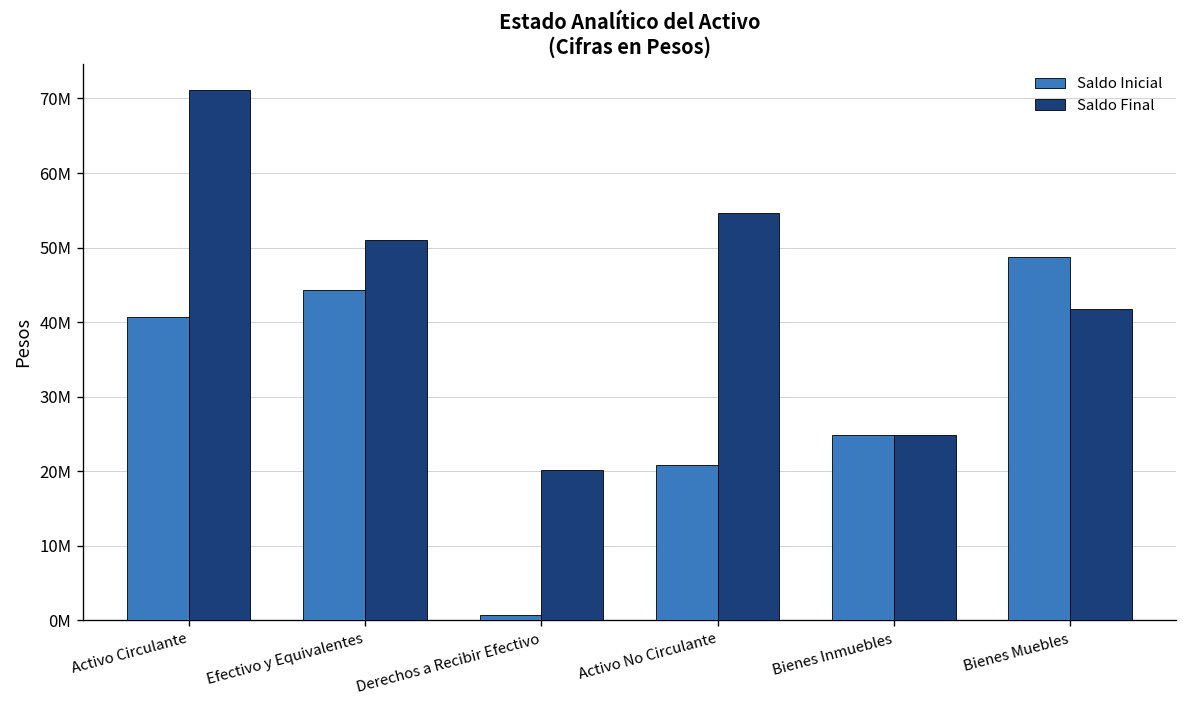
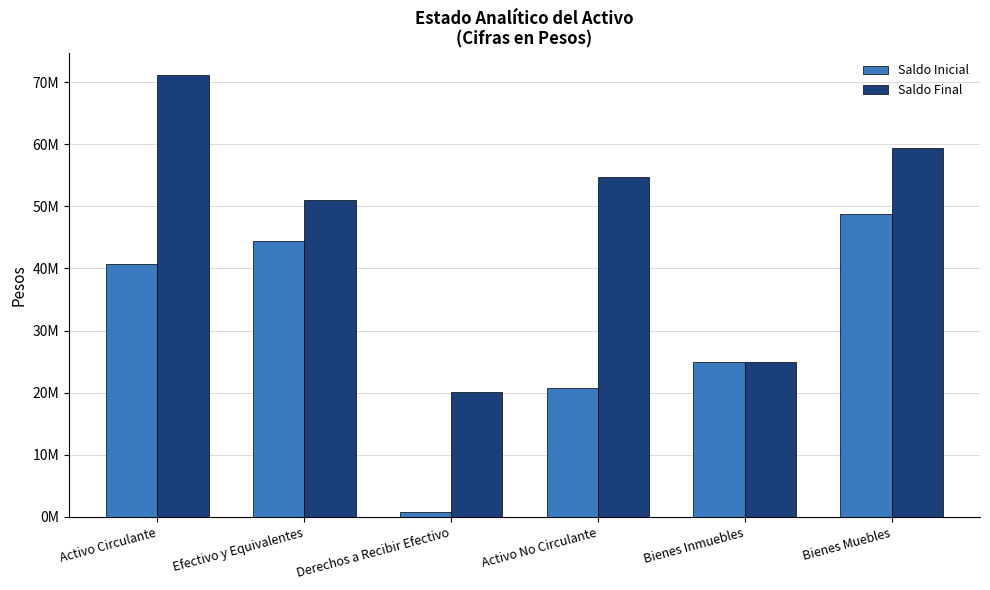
Saldo Final, Bienes Muebles: 42000000 -> 59000000
